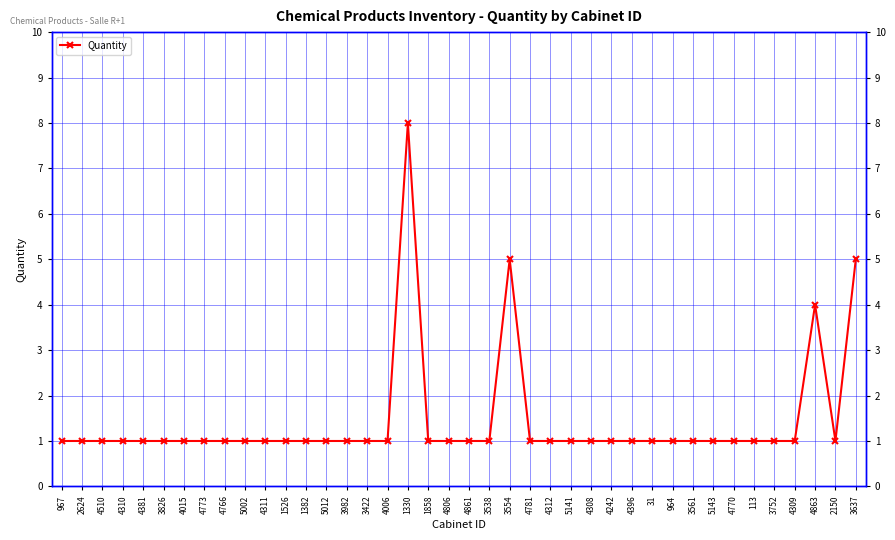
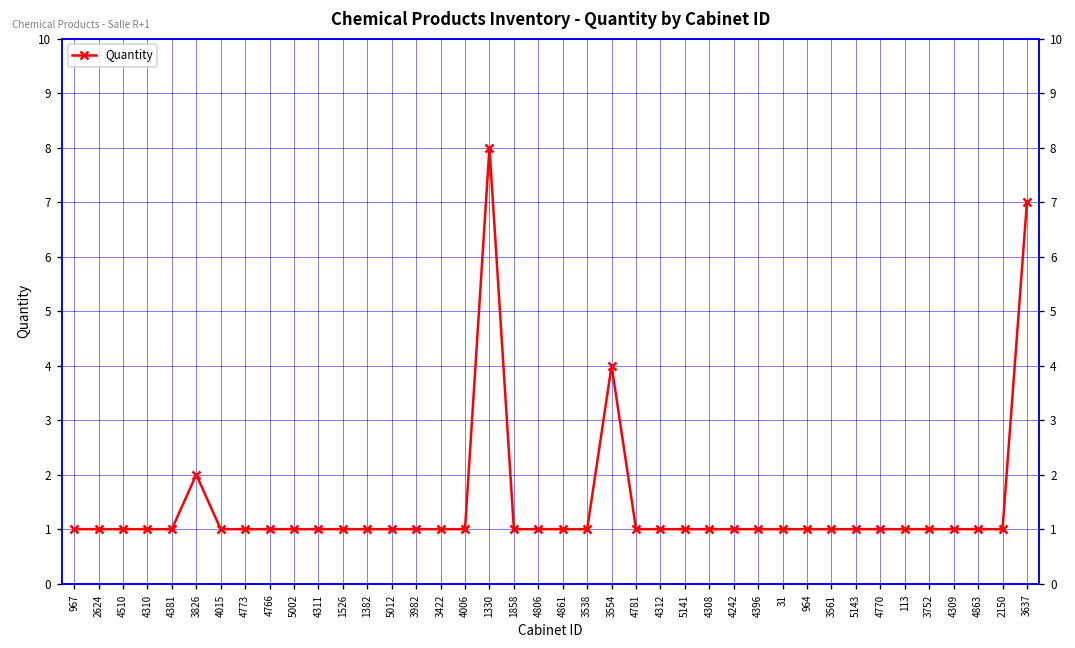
3826: 1 -> 2
3554: 5 -> 4
4863: 4 -> 1
3637: 5 -> 7
